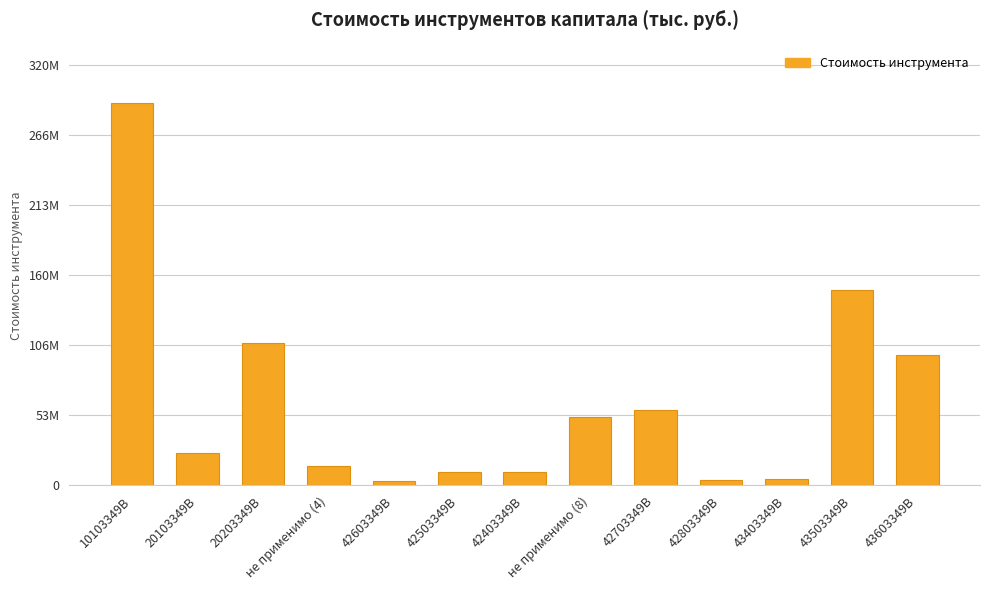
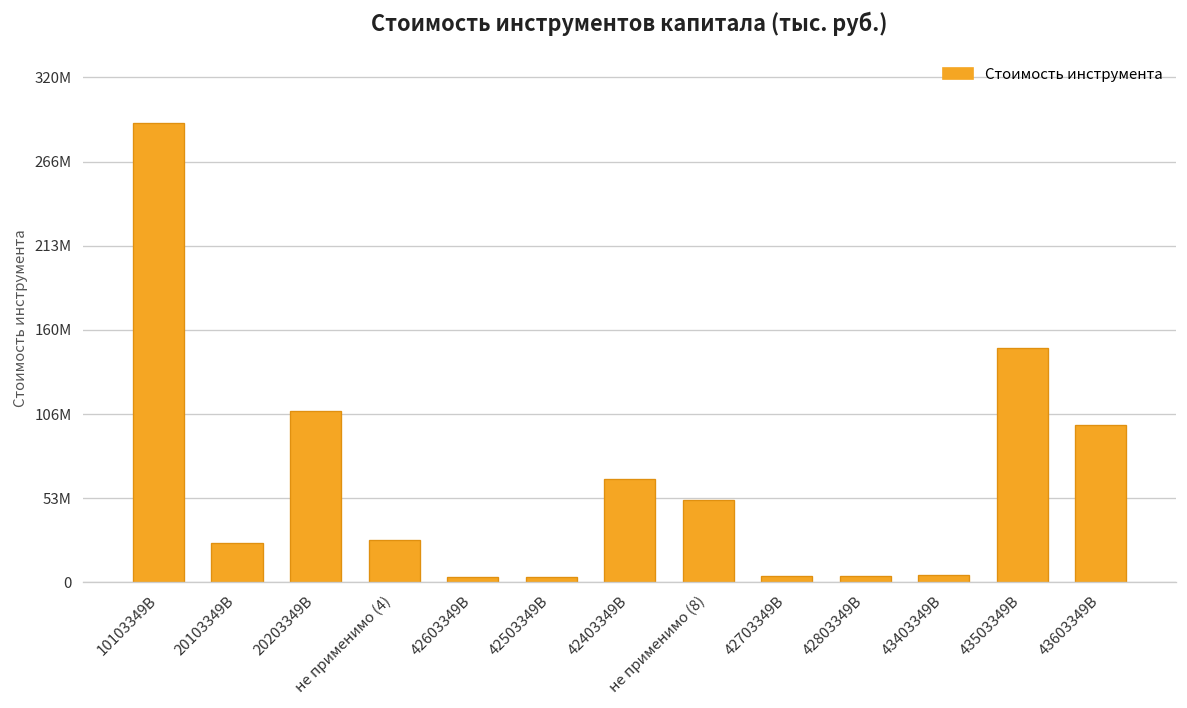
не применимо (4): 15000000 -> 27000000
42503349B: 10000000 -> 4000000
42403349B: 10000000 -> 66000000
42703349B: 57000000 -> 4000000
